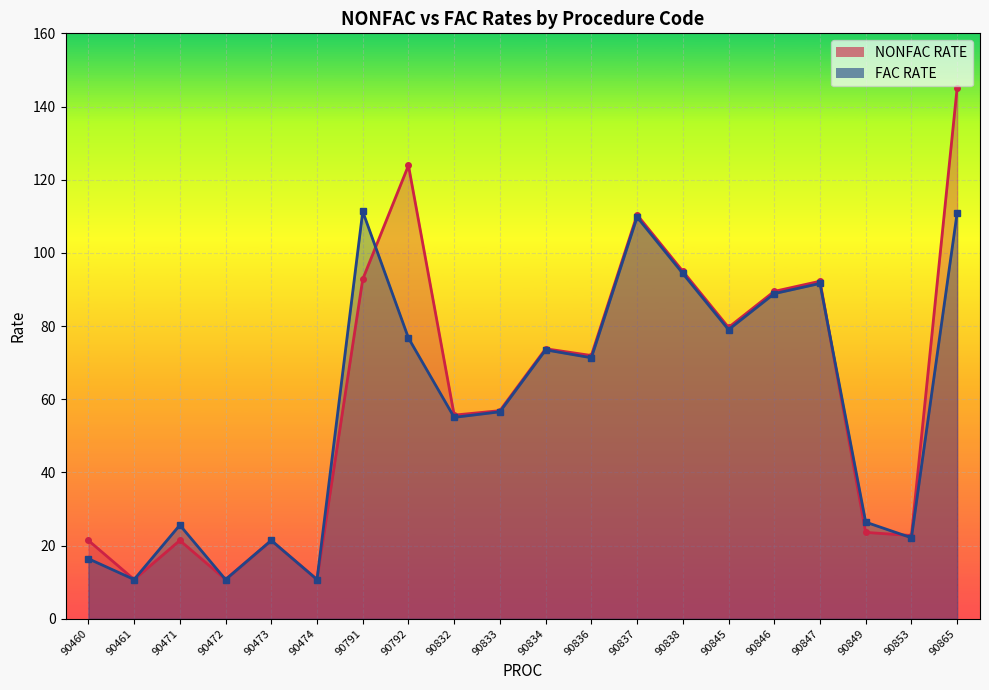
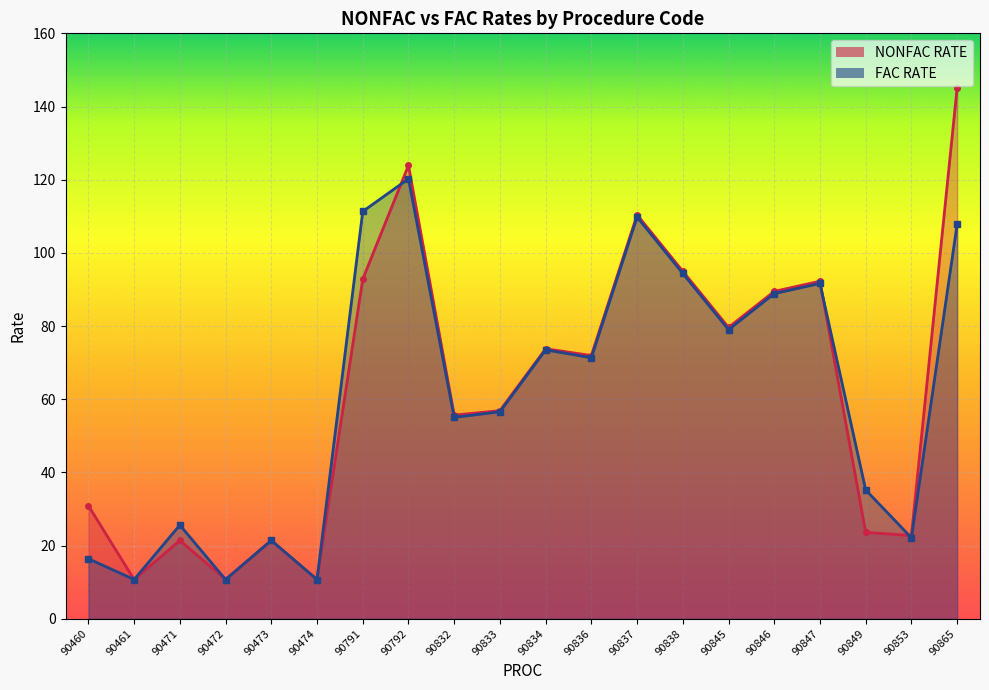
NONFAC RATE, 90460: 21 -> 31
FAC RATE, 90792: 77 -> 120
FAC RATE, 90849: 26 -> 35
FAC RATE, 90865: 111 -> 108
